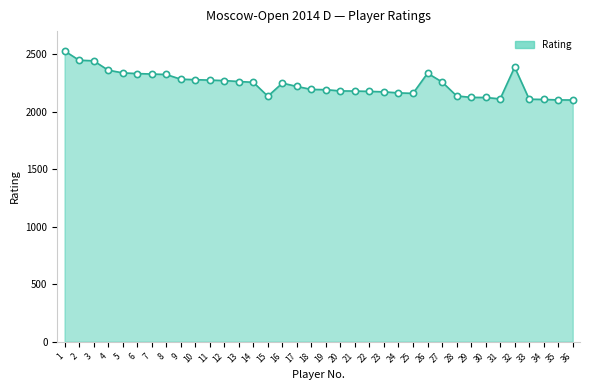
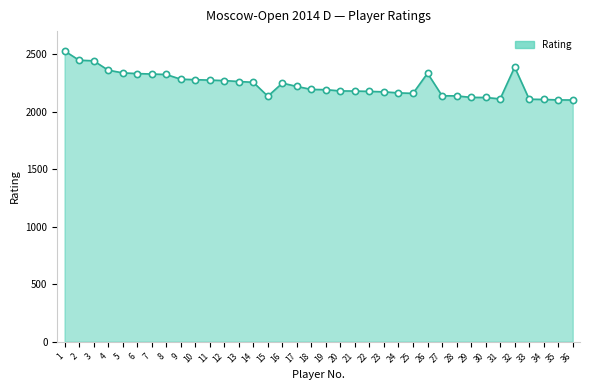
27: 2260 -> 2140
